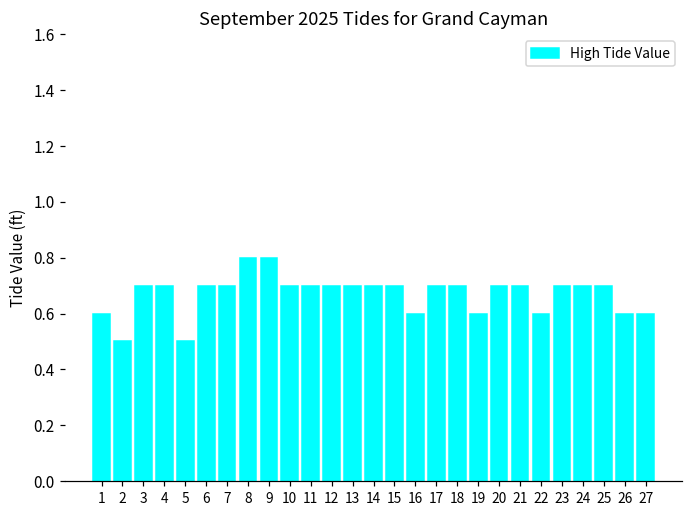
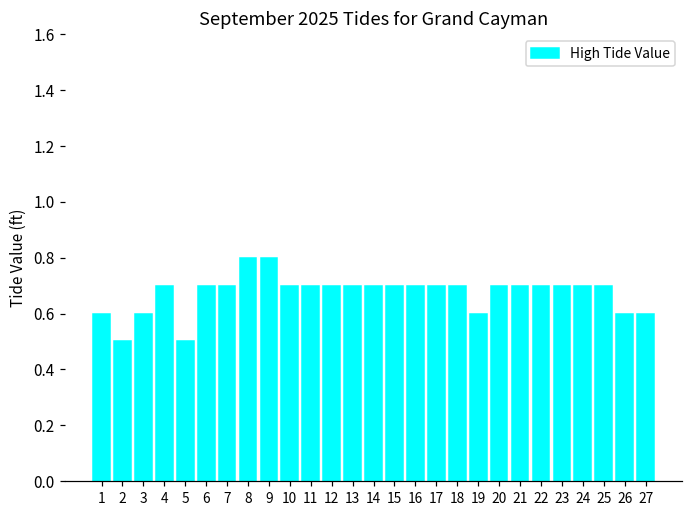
3: 0.7 -> 0.6
16: 0.6 -> 0.7
22: 0.6 -> 0.7
